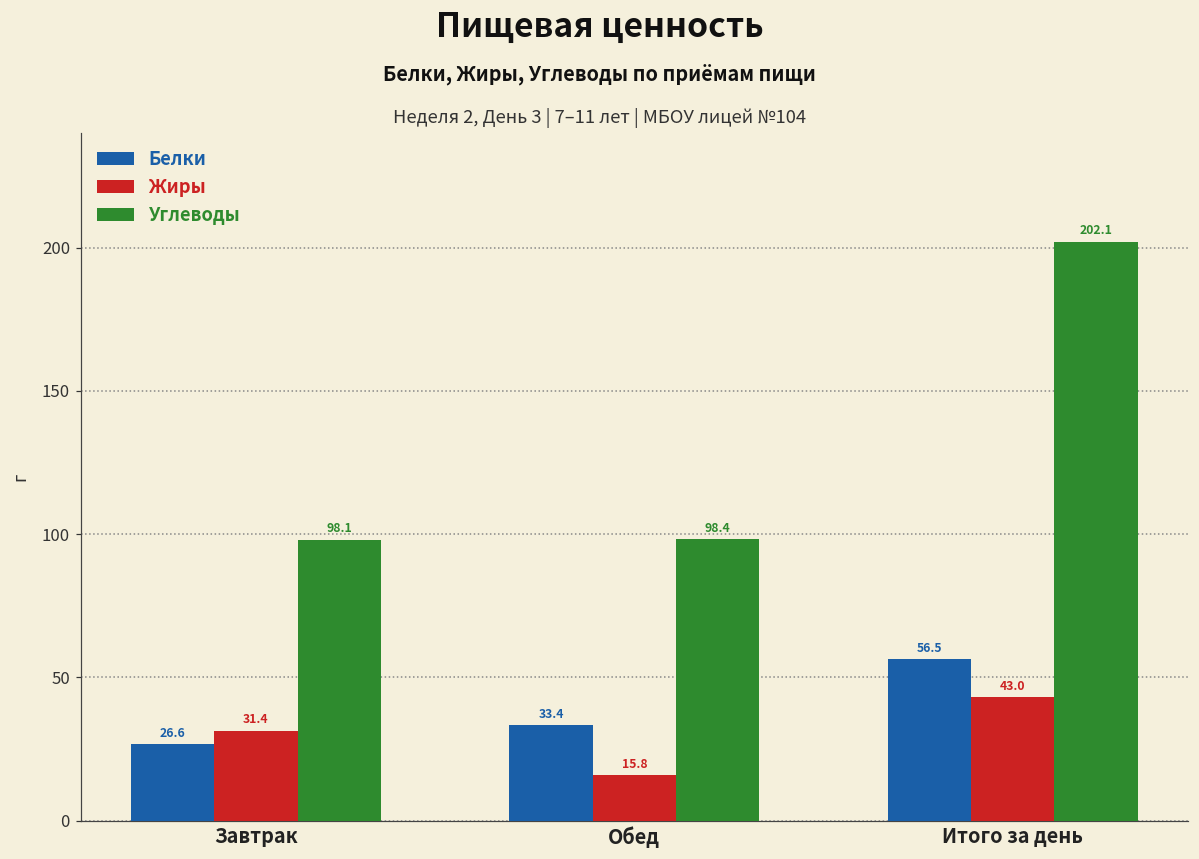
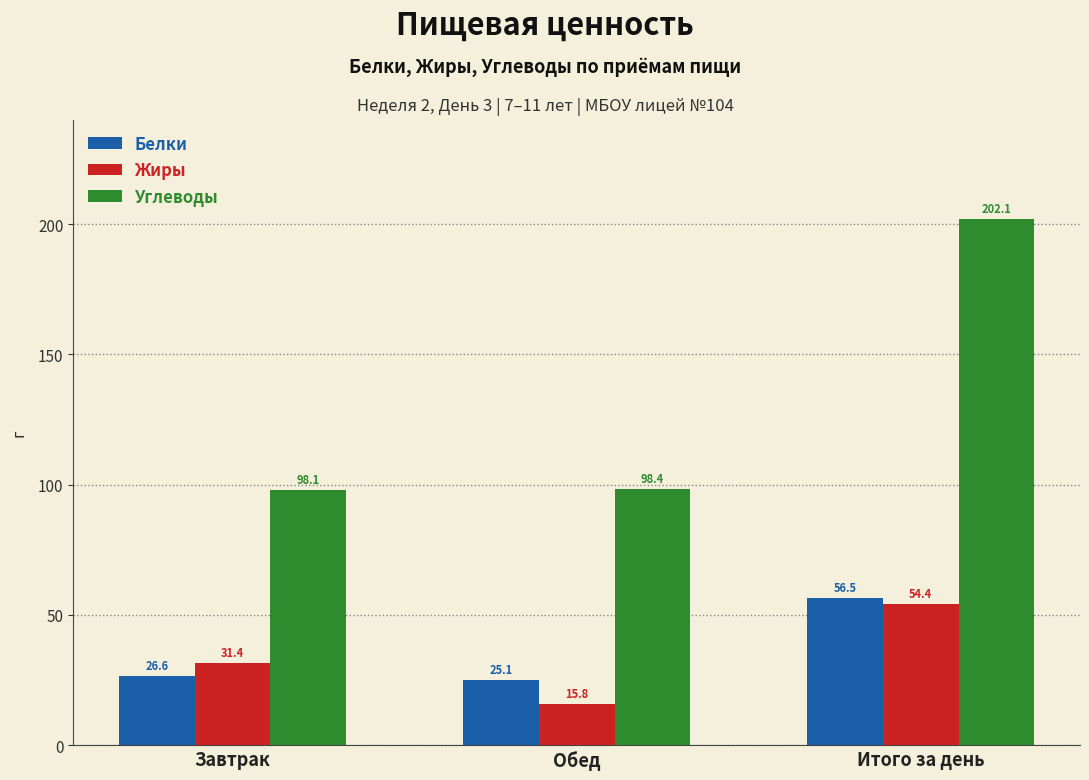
Белки, Обед: 33.4 -> 25.1
Жиры, Итого за день: 43.0 -> 54.4
